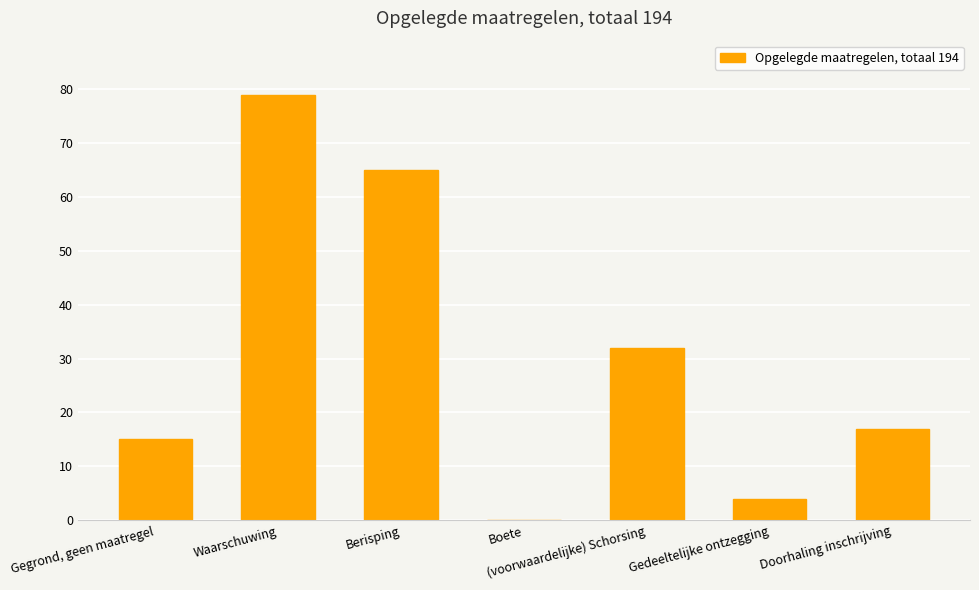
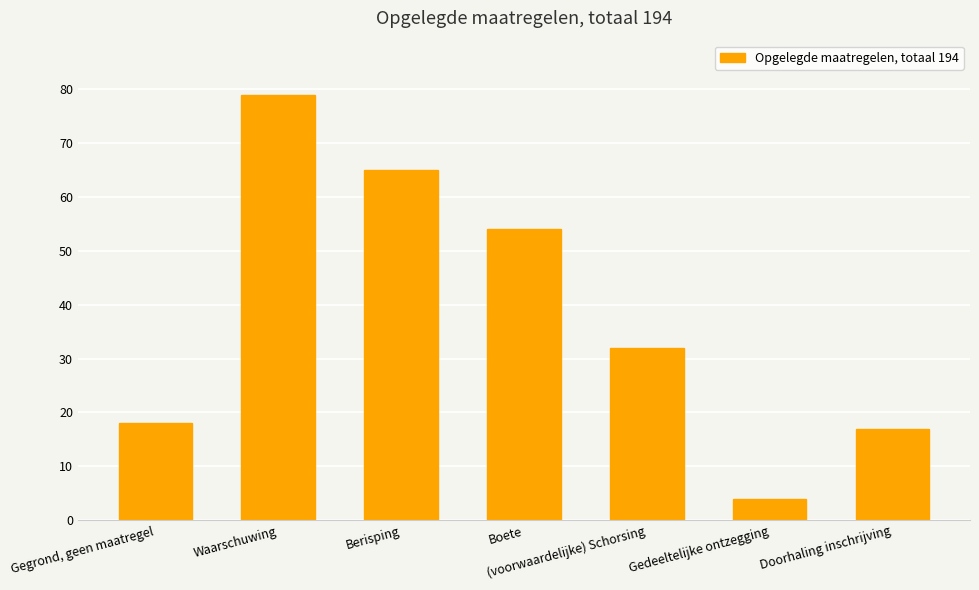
Gegrond, geen maatregel: 15 -> 18
Boete: 0 -> 54
